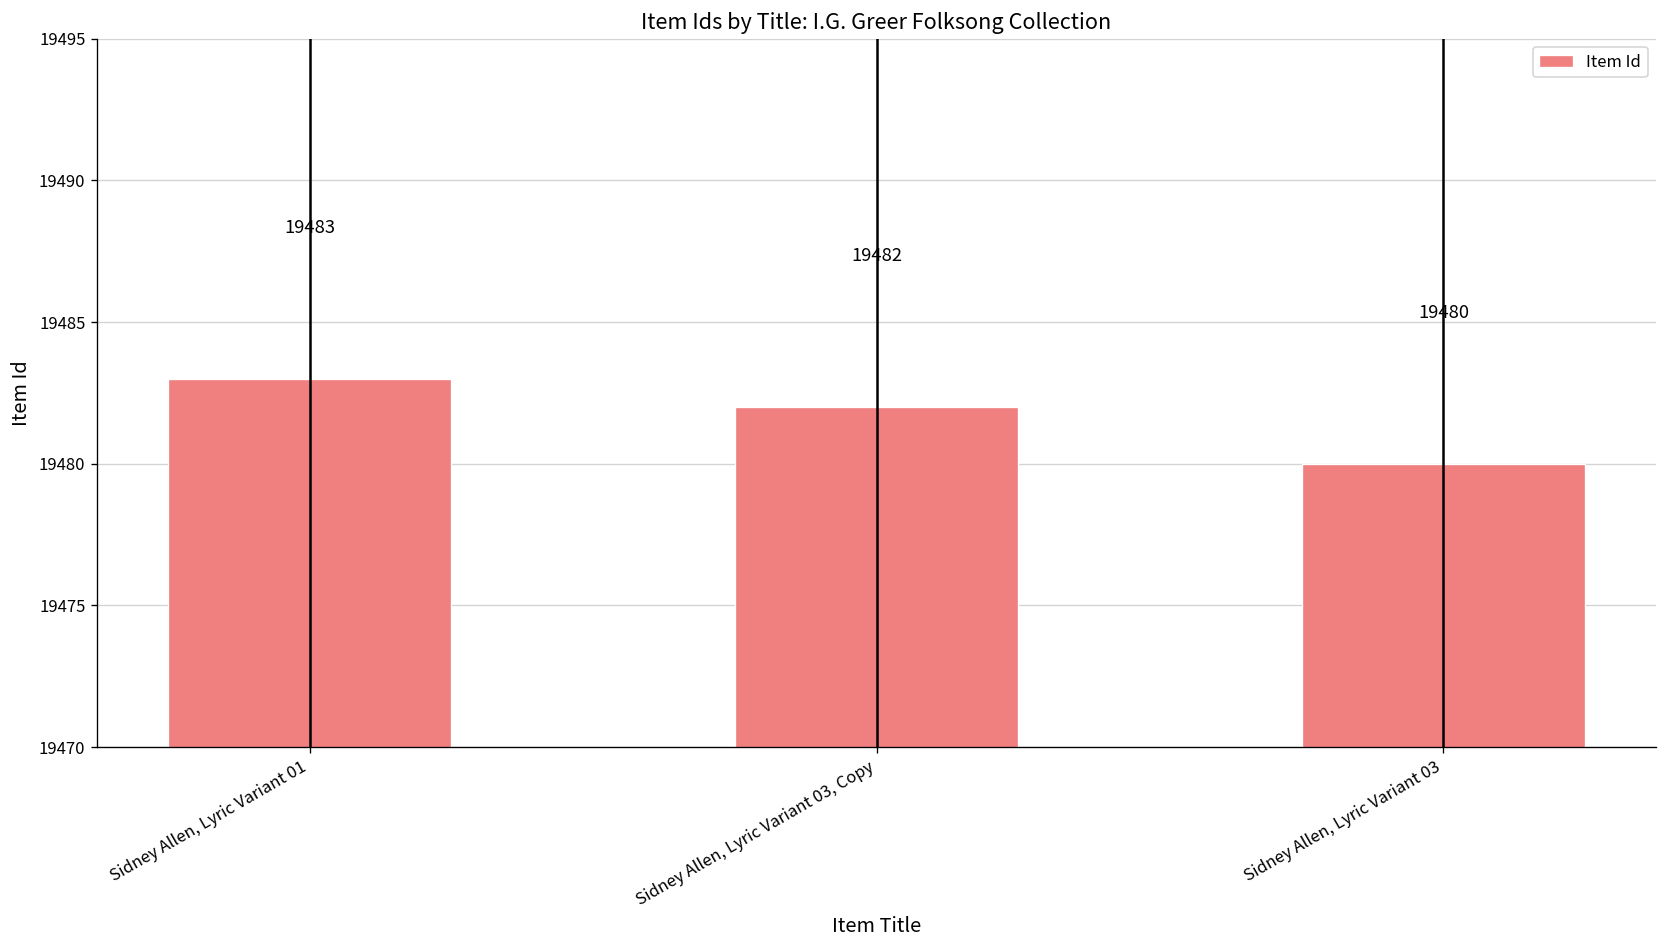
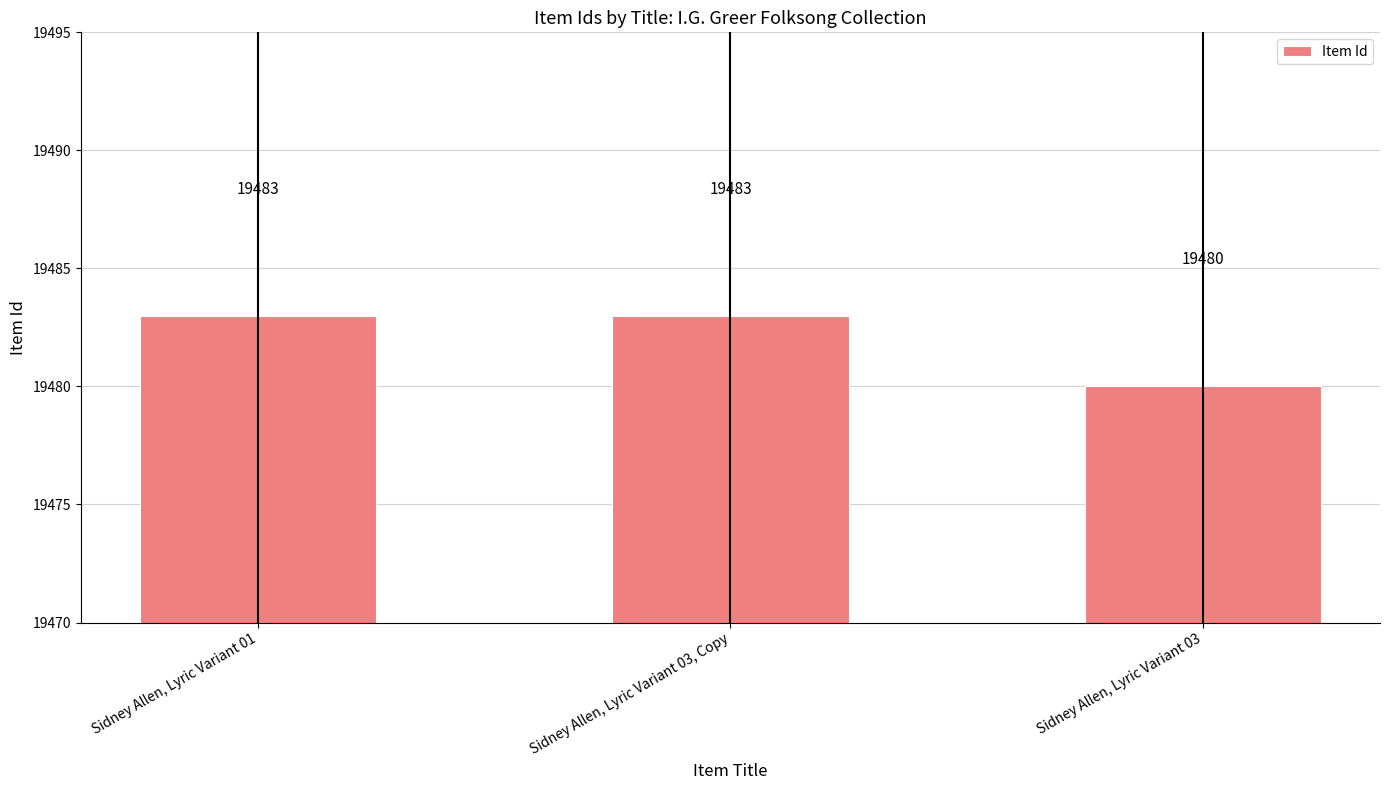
Item Id, Sidney Allen, Lyric Variant 03, Copy: 19482 -> 19483
